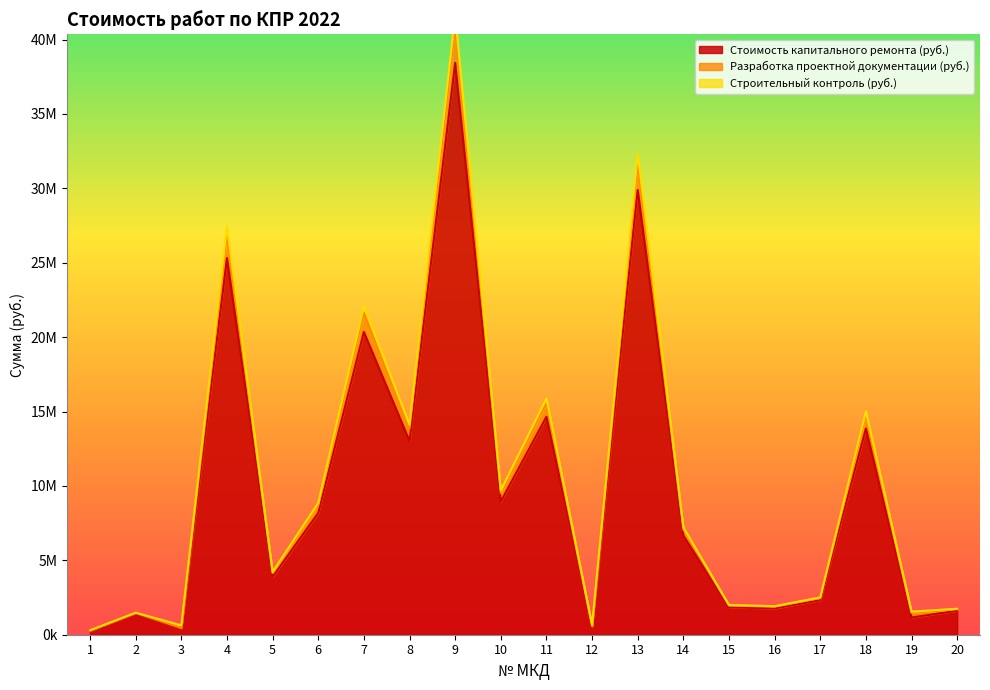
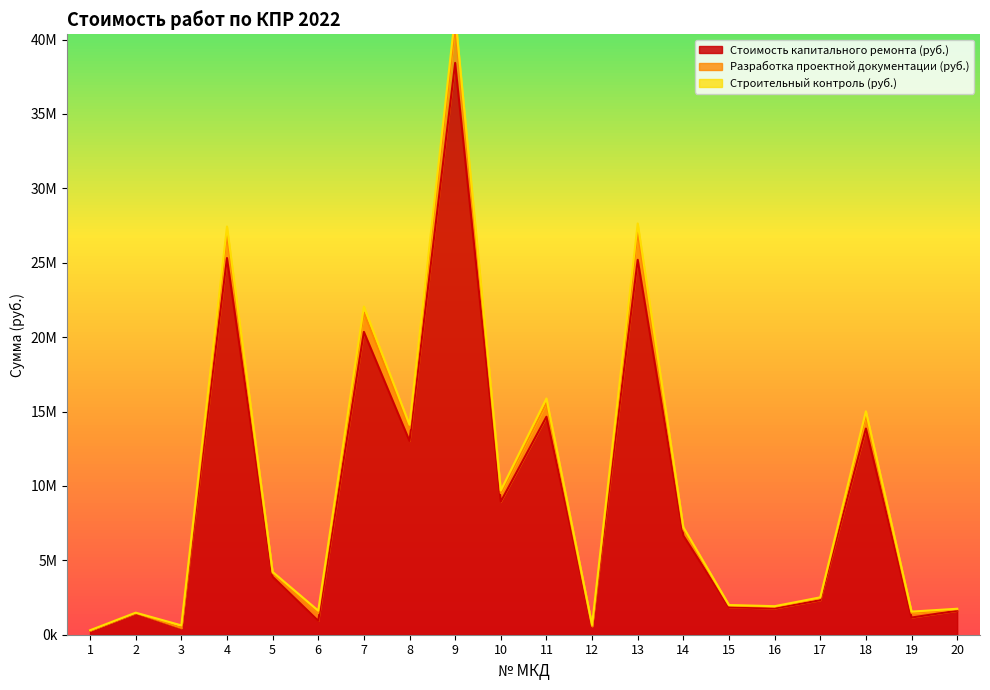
Стоимость капитального ремонта (руб.), 6: 8200000 -> 900000
Стоимость капитального ремонта (руб.), 13: 29900000 -> 25200000
